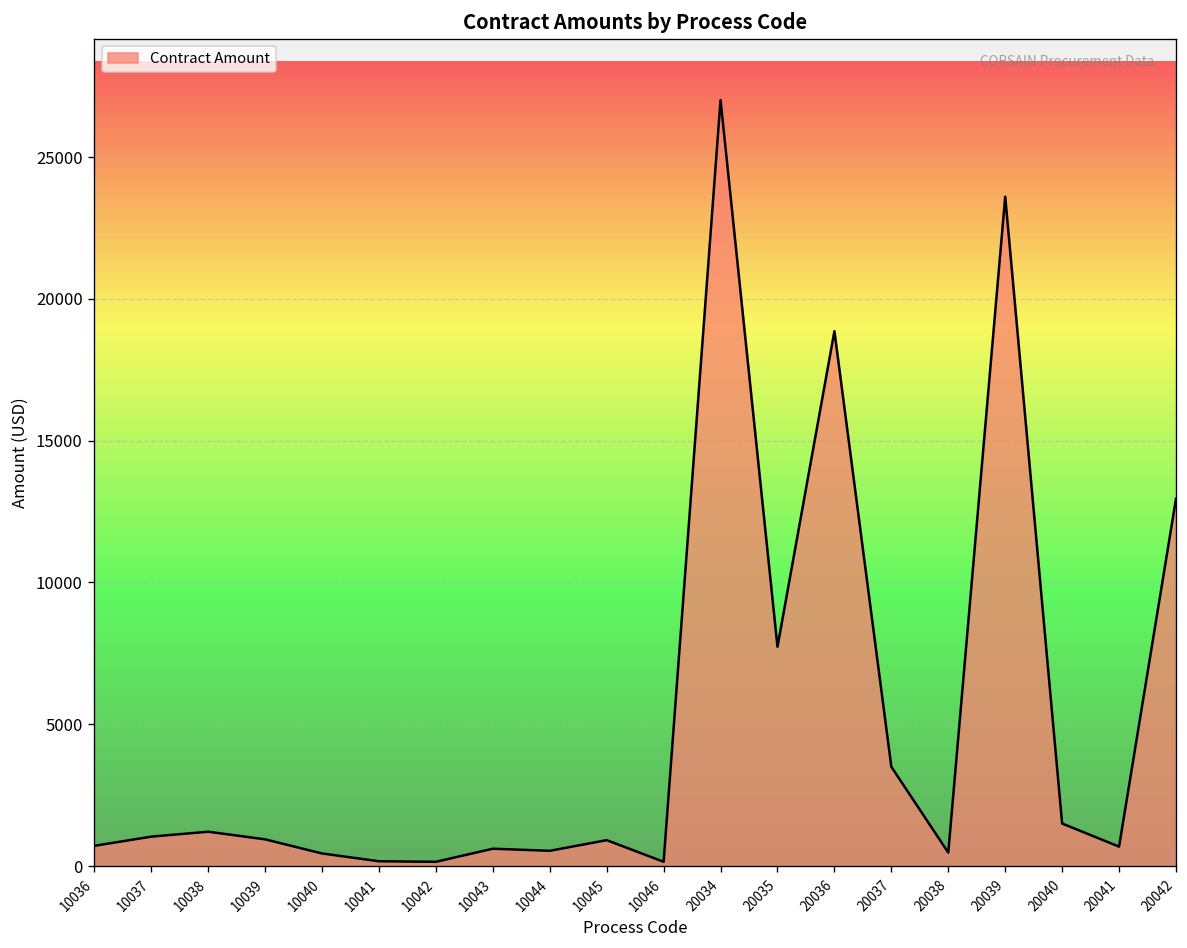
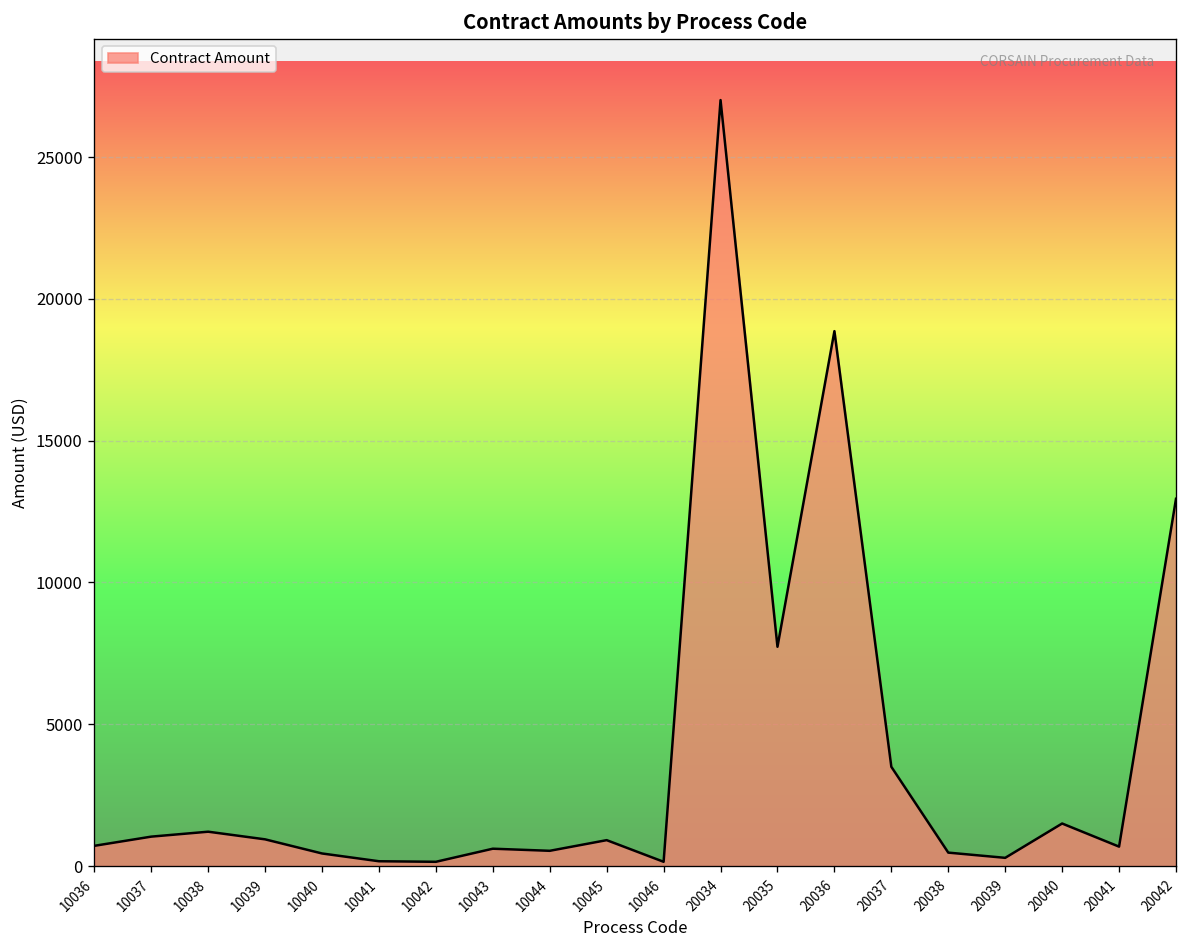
20039: 23600 -> 300
